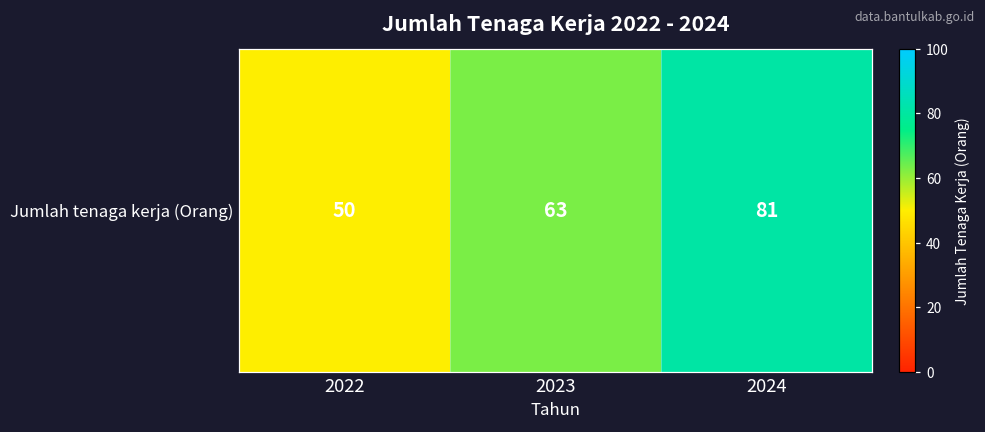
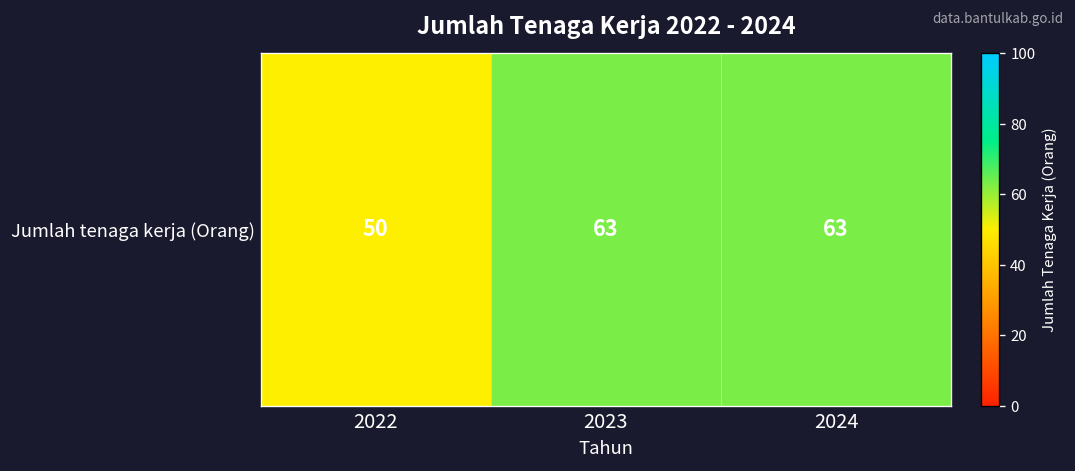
Jumlah tenaga kerja (Orang), 2024: 81 -> 63
